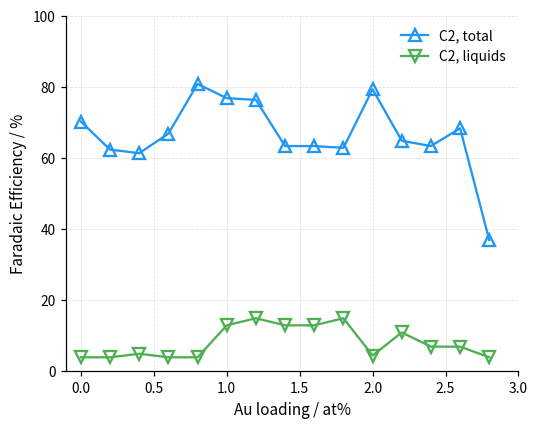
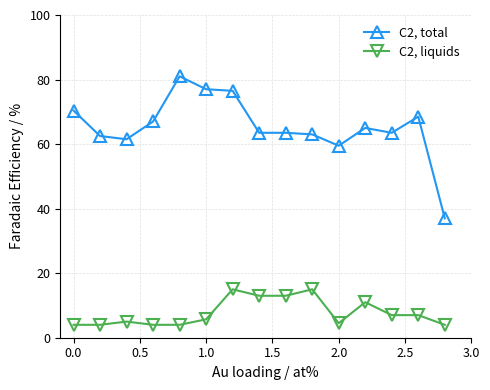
C2, liquids, 1.0: 13 -> 6
C2, total, 2.0: 80 -> 60
